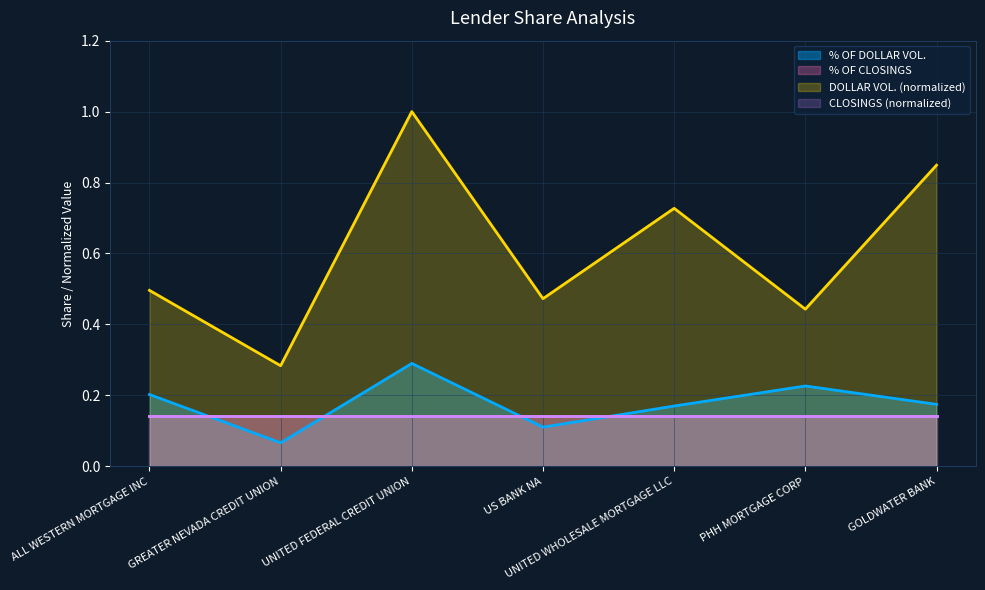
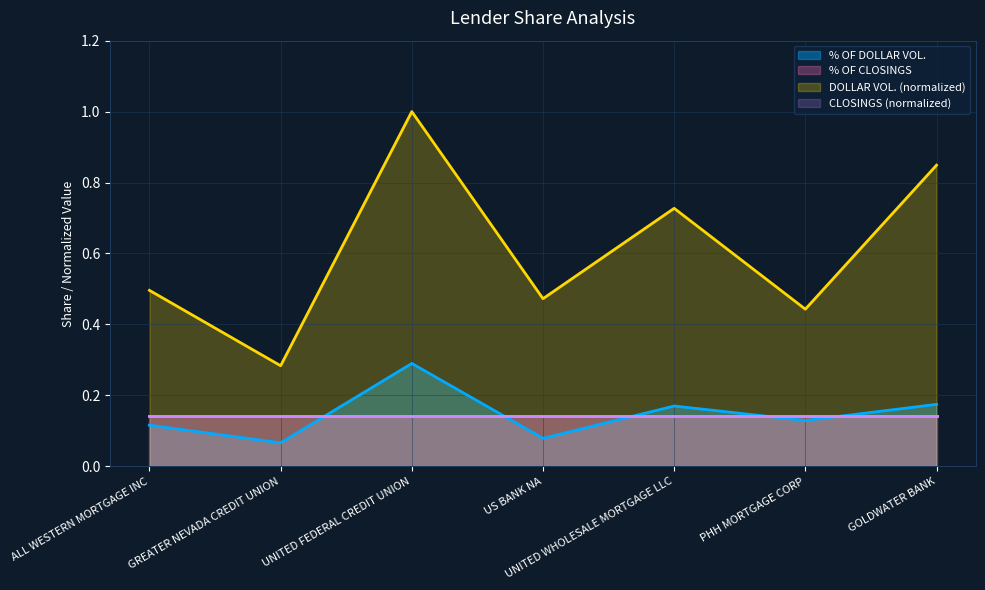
% OF DOLLAR VOL., ALL WESTERN MORTGAGE INC: 0.20 -> 0.12
% OF DOLLAR VOL., US BANK NA: 0.11 -> 0.08
% OF DOLLAR VOL., PHH MORTGAGE CORP: 0.23 -> 0.13
